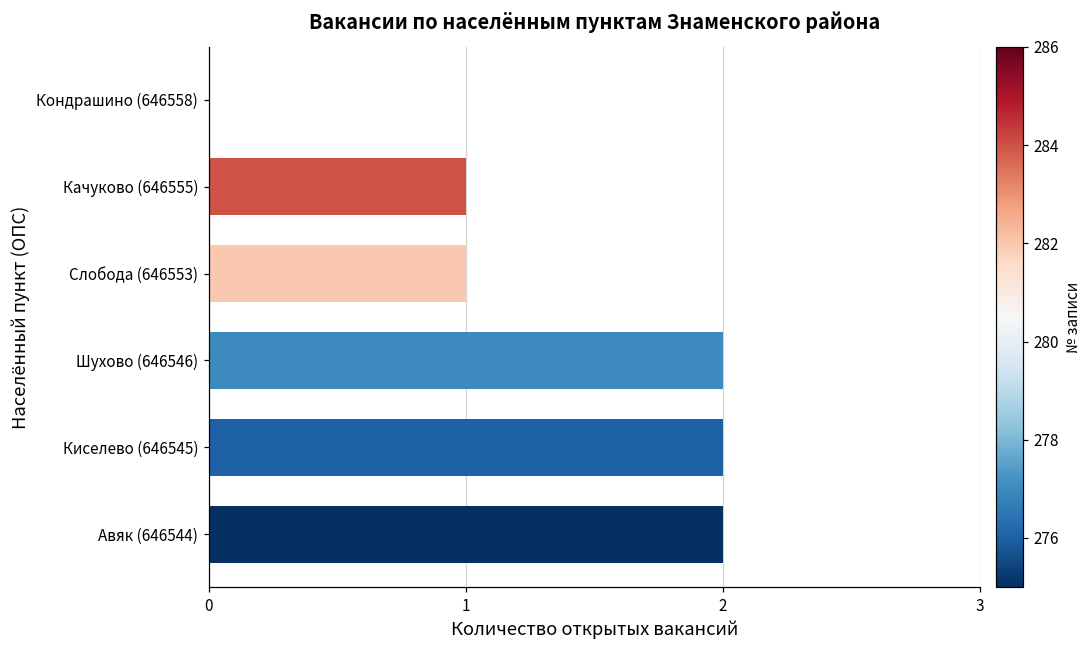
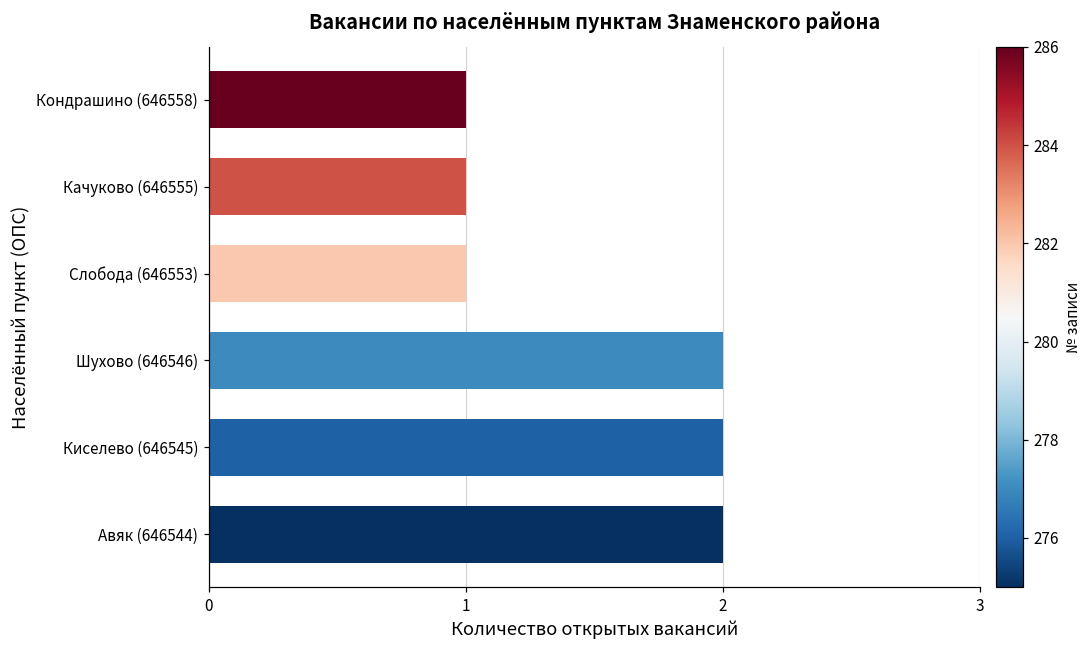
Кондрашино (646558): 0 -> 1
